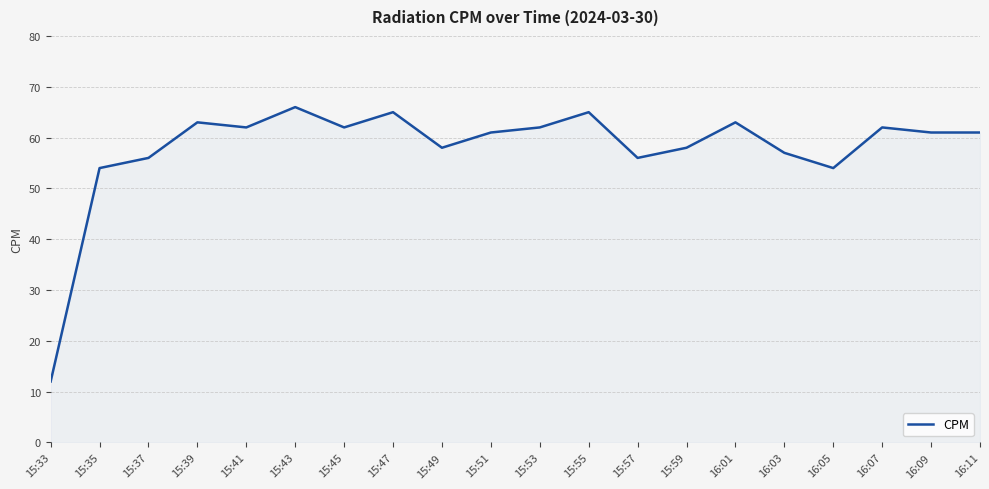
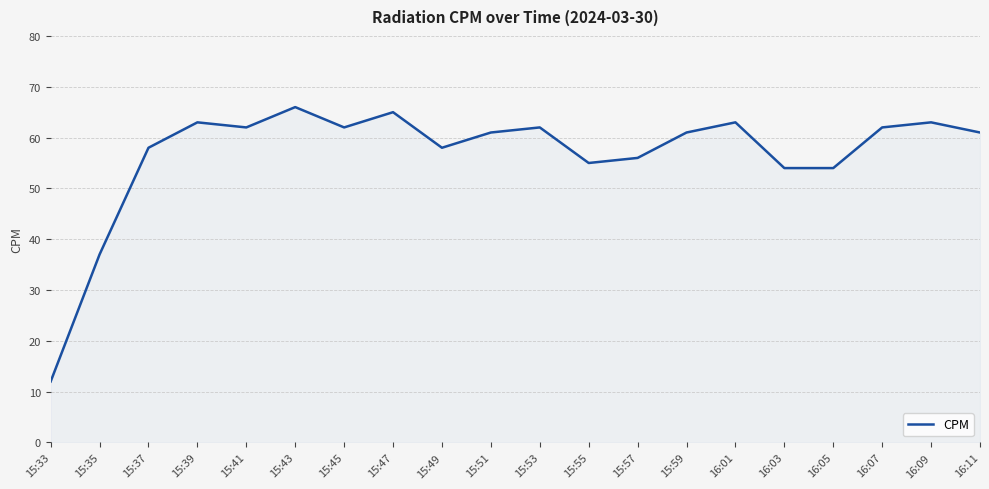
15:35: 54 -> 37
15:37: 56 -> 58
15:55: 65 -> 55
15:59: 58 -> 61
16:03: 57 -> 54
16:09: 61 -> 63
